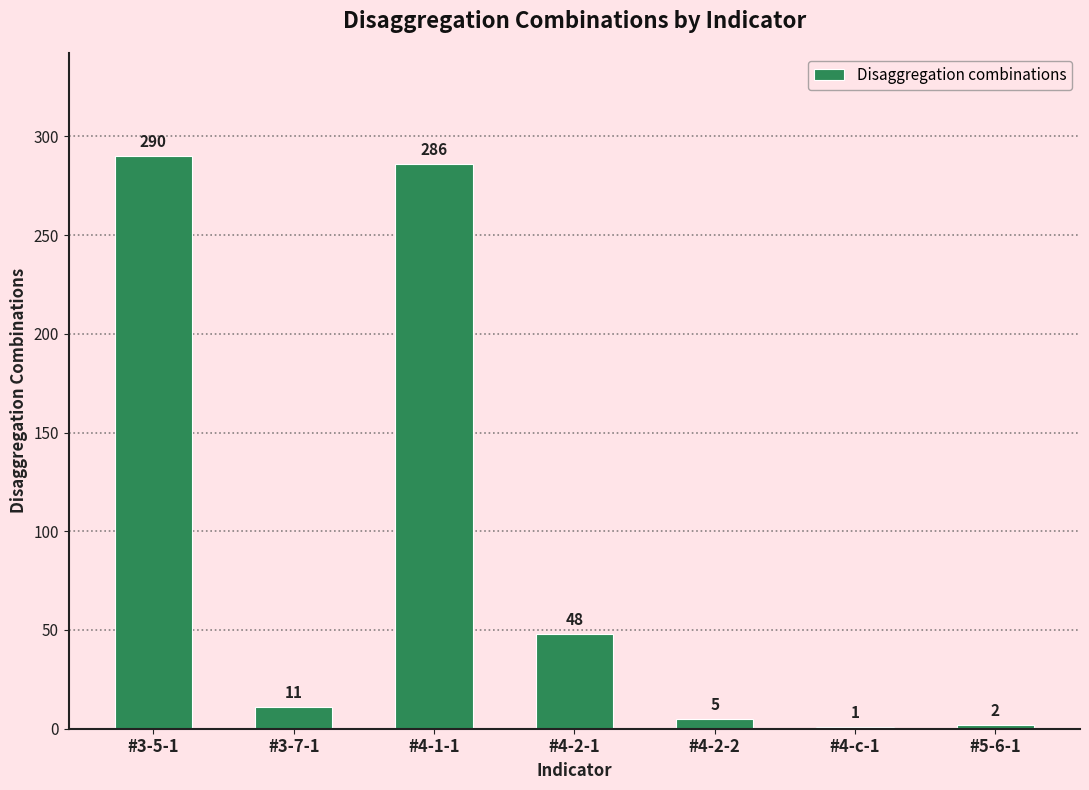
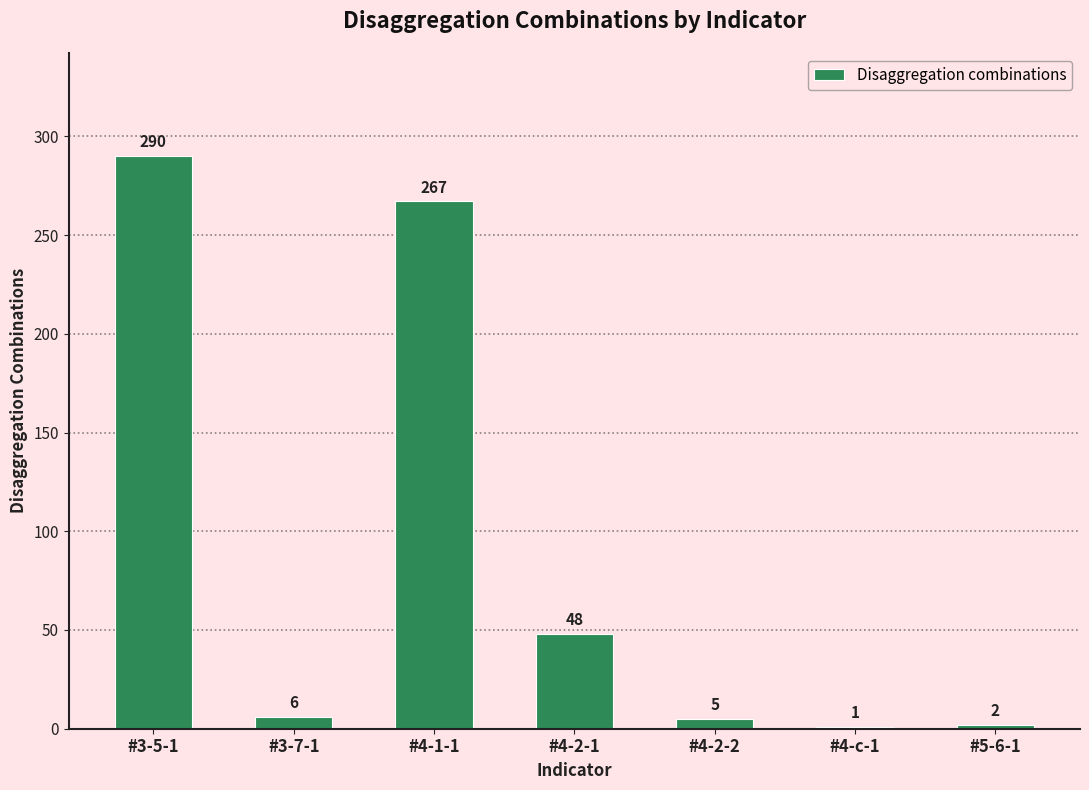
#3-7-1: 11 -> 6
#4-1-1: 286 -> 267
